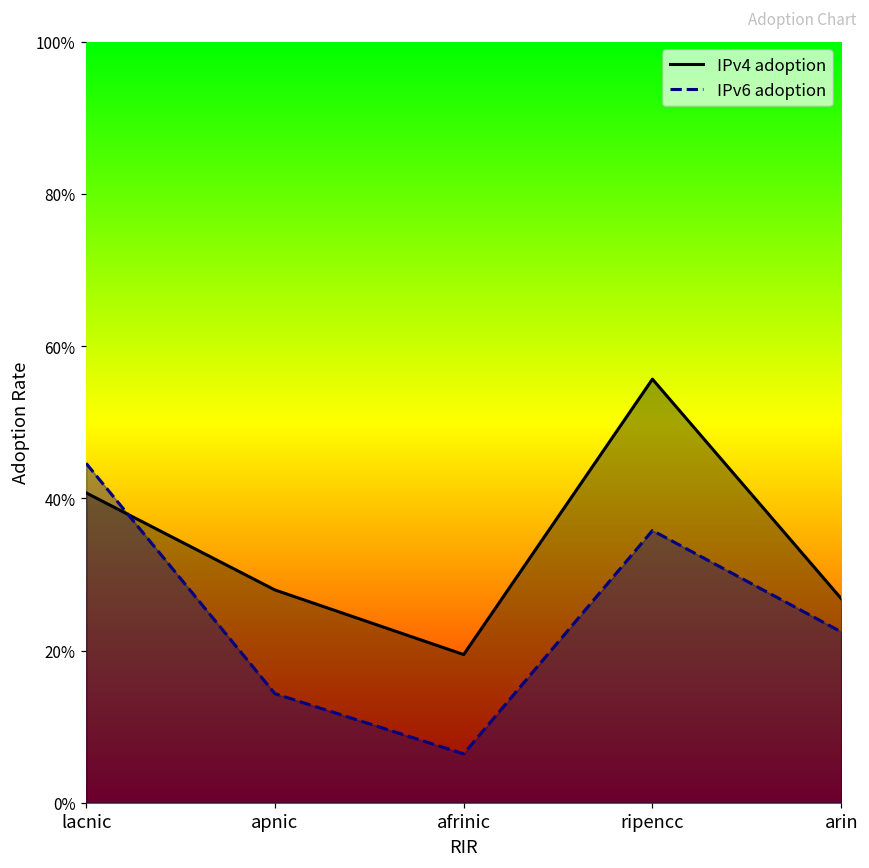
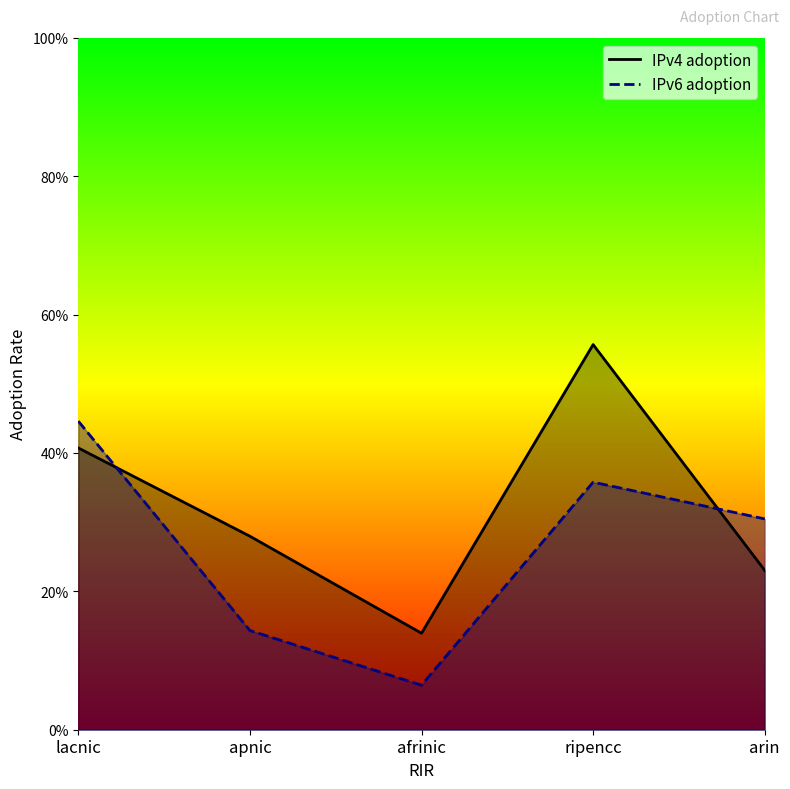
IPv4 adoption, afrinic: 19% -> 14%
IPv4 adoption, arin: 27% -> 23%
IPv6 adoption, arin: 22% -> 30%
